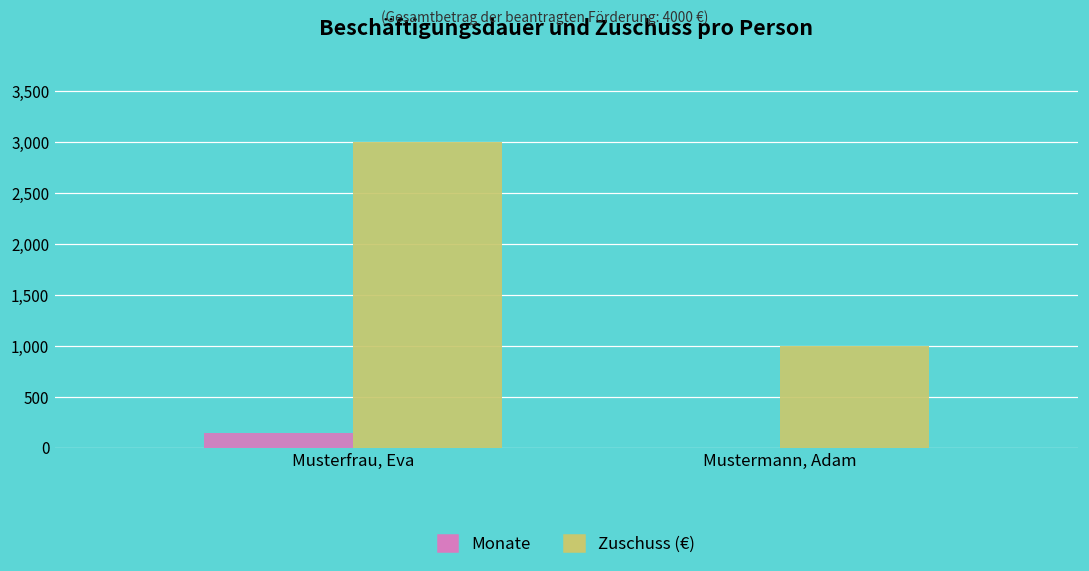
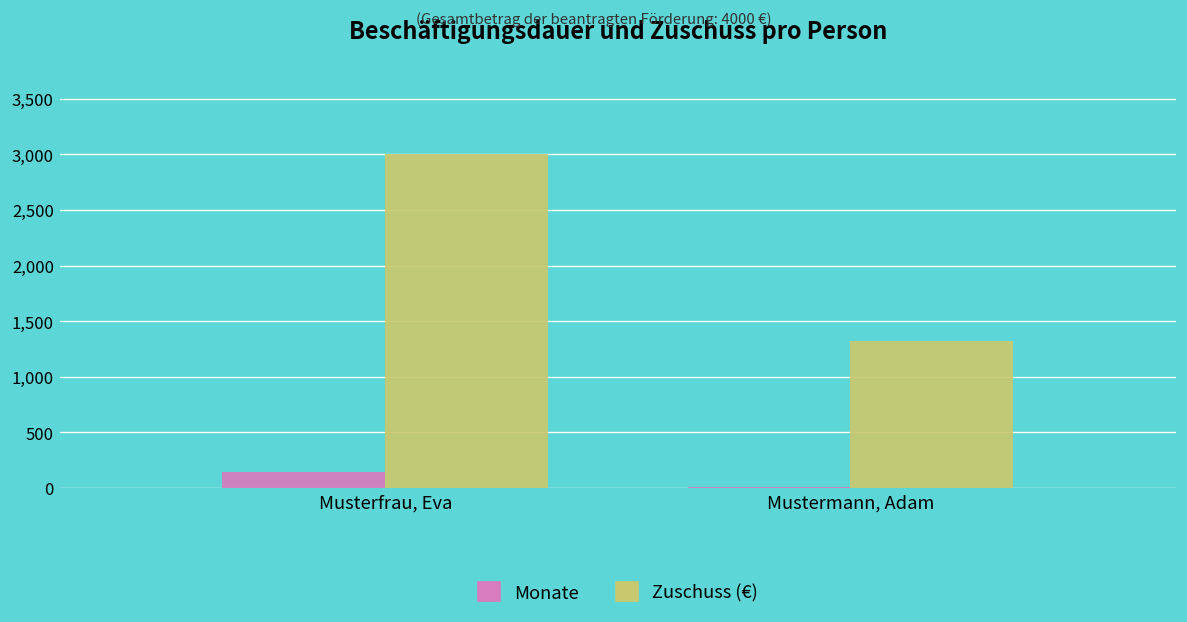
Zuschuss (€), Mustermann, Adam: 1,000 -> 1,300
